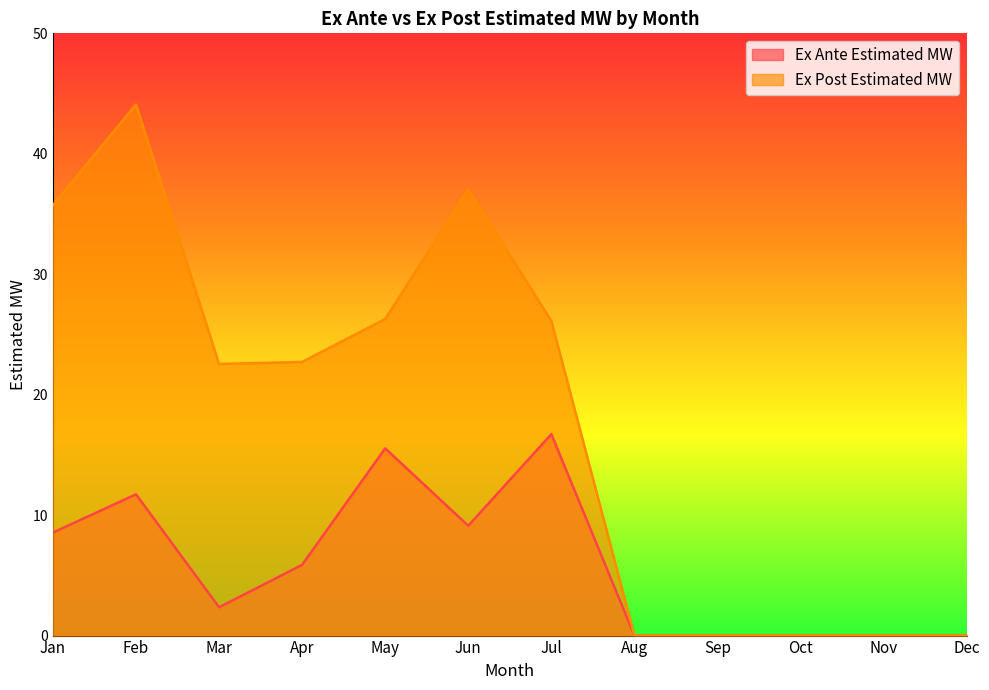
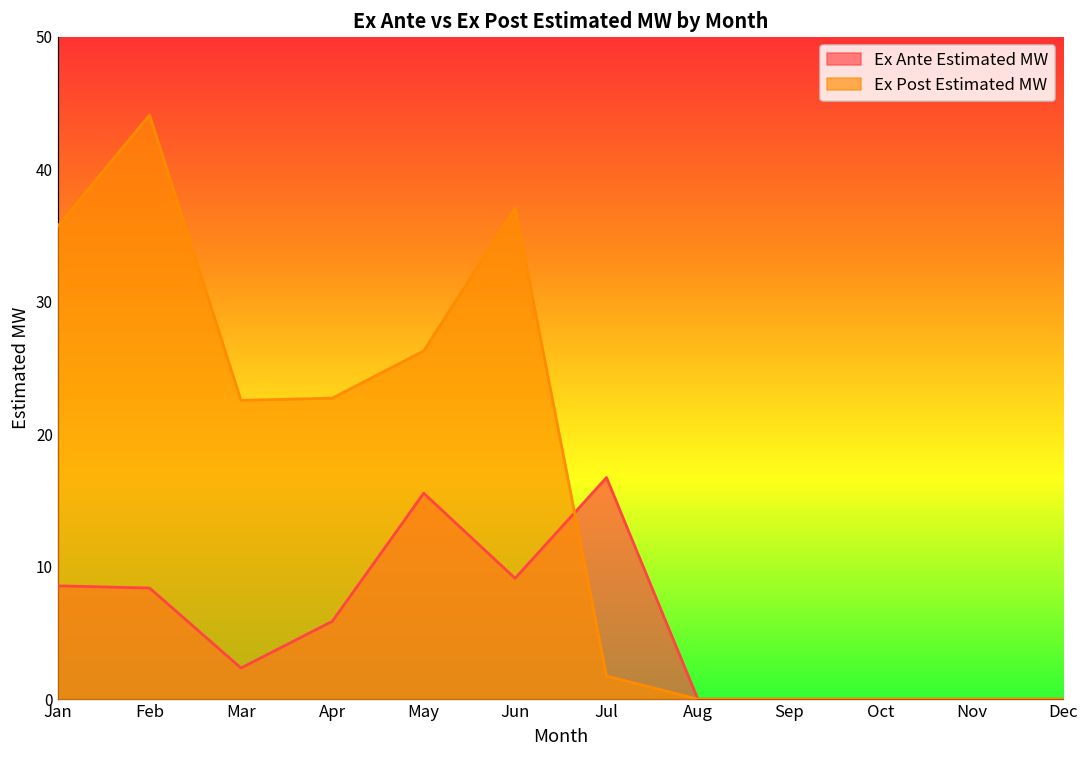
Ex Ante Estimated MW, Feb: 11.7 -> 8.4
Ex Post Estimated MW, Jul: 26.1 -> 1.7
